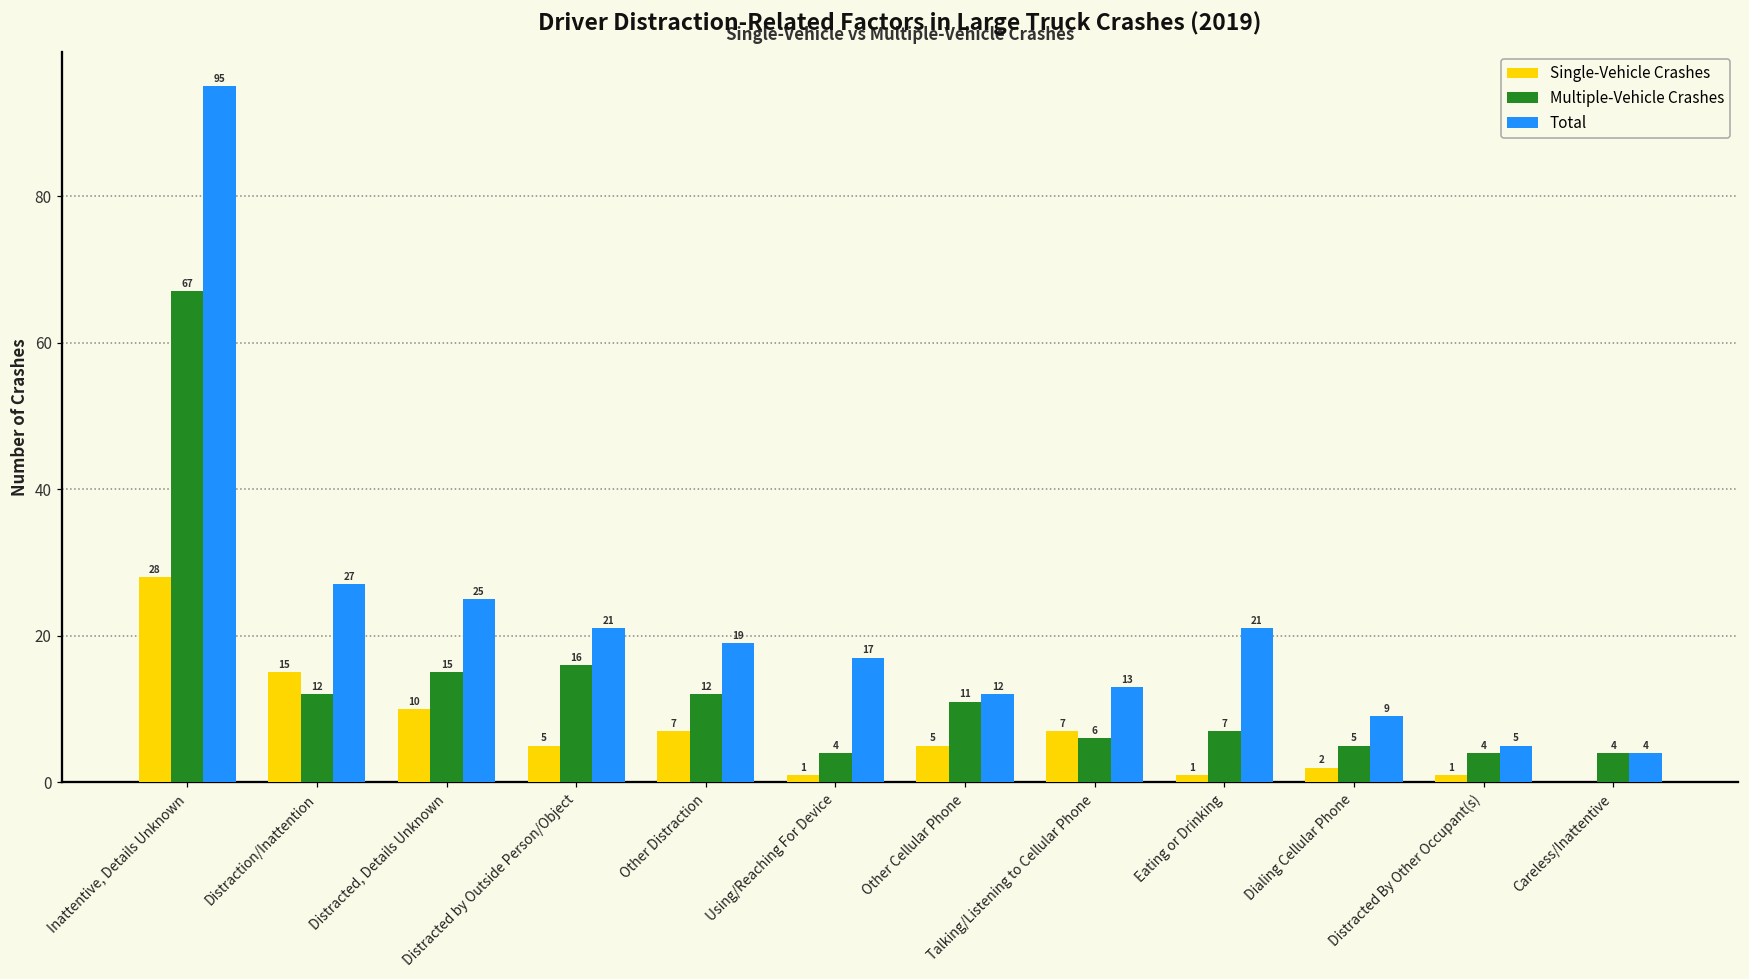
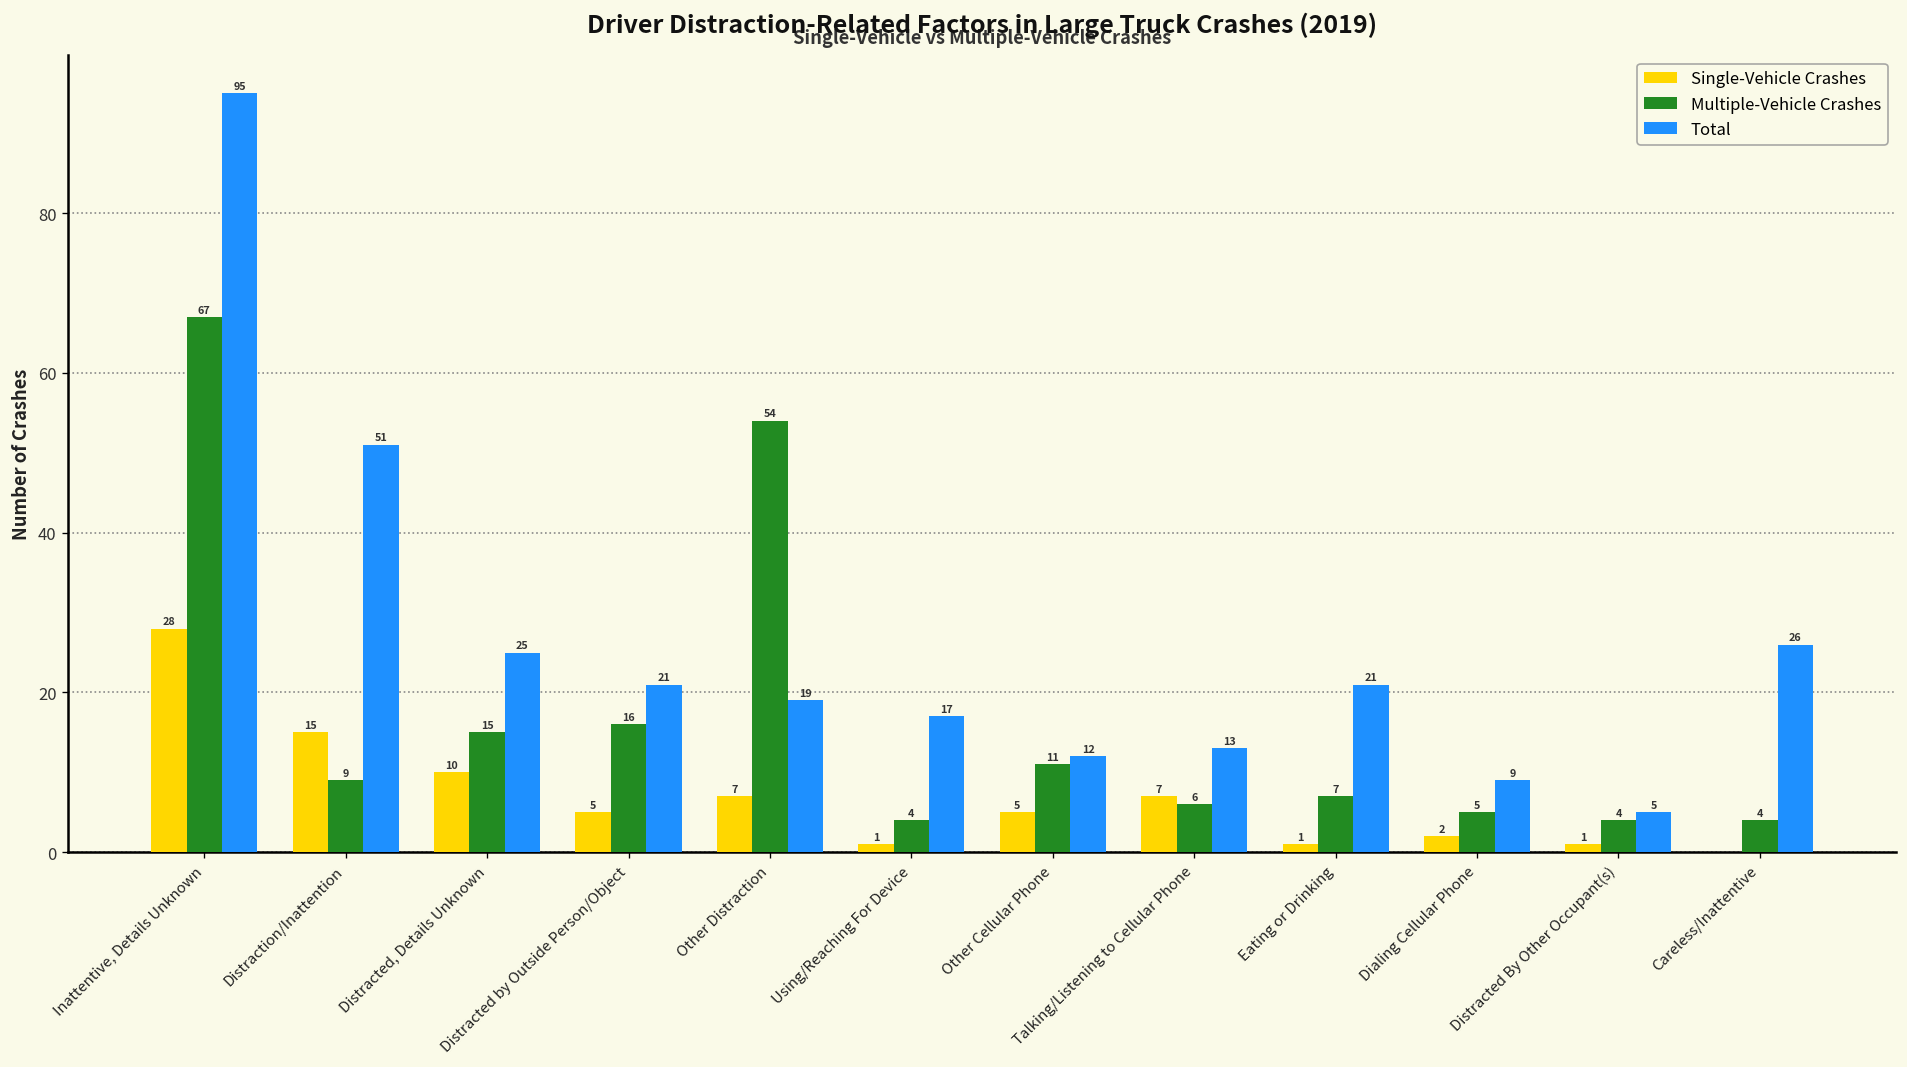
Multiple-Vehicle Crashes, Distraction/Inattention: 12 -> 9
Total, Distraction/Inattention: 27 -> 51
Multiple-Vehicle Crashes, Other Distraction: 12 -> 54
Total, Careless/Inattentive: 4 -> 26
